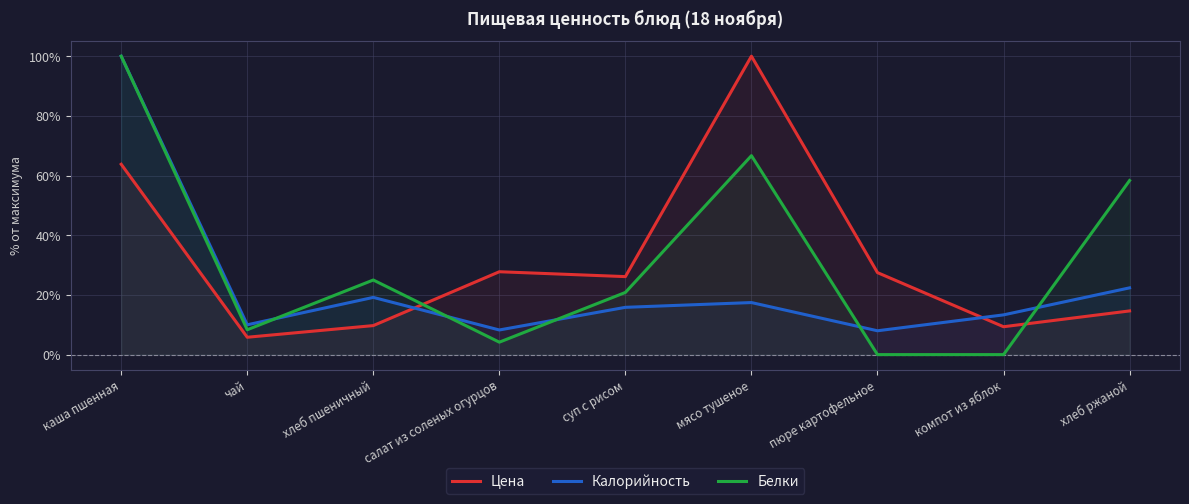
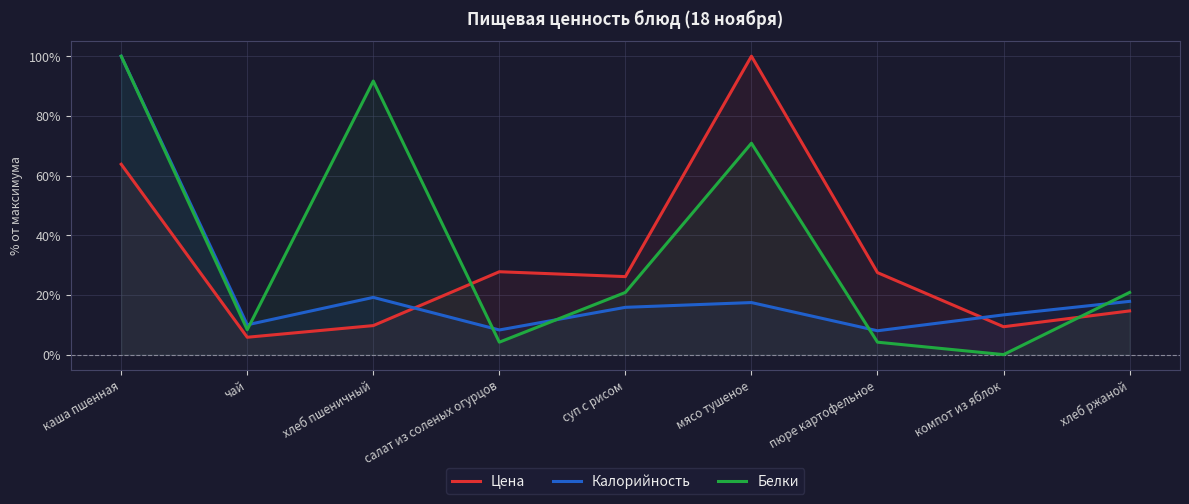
Белки, хлеб пшеничный: 25% -> 92%
Белки, мясо тушеное: 67% -> 71%
Белки, пюре картофельное: 0% -> 4%
Калорийность, хлеб ржаной: 22% -> 18%
Белки, хлеб ржаной: 58% -> 21%
